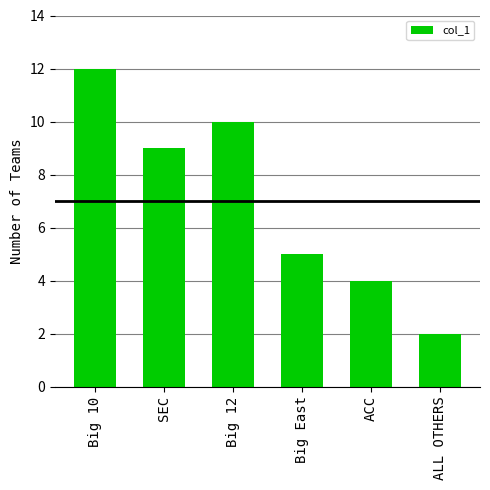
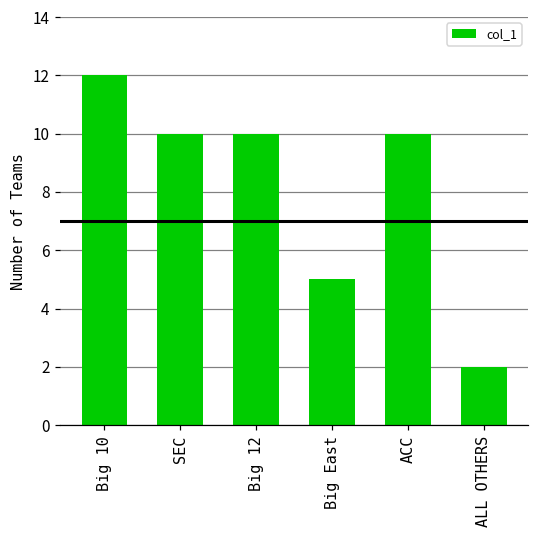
SEC: 9 -> 10
ACC: 4 -> 10
